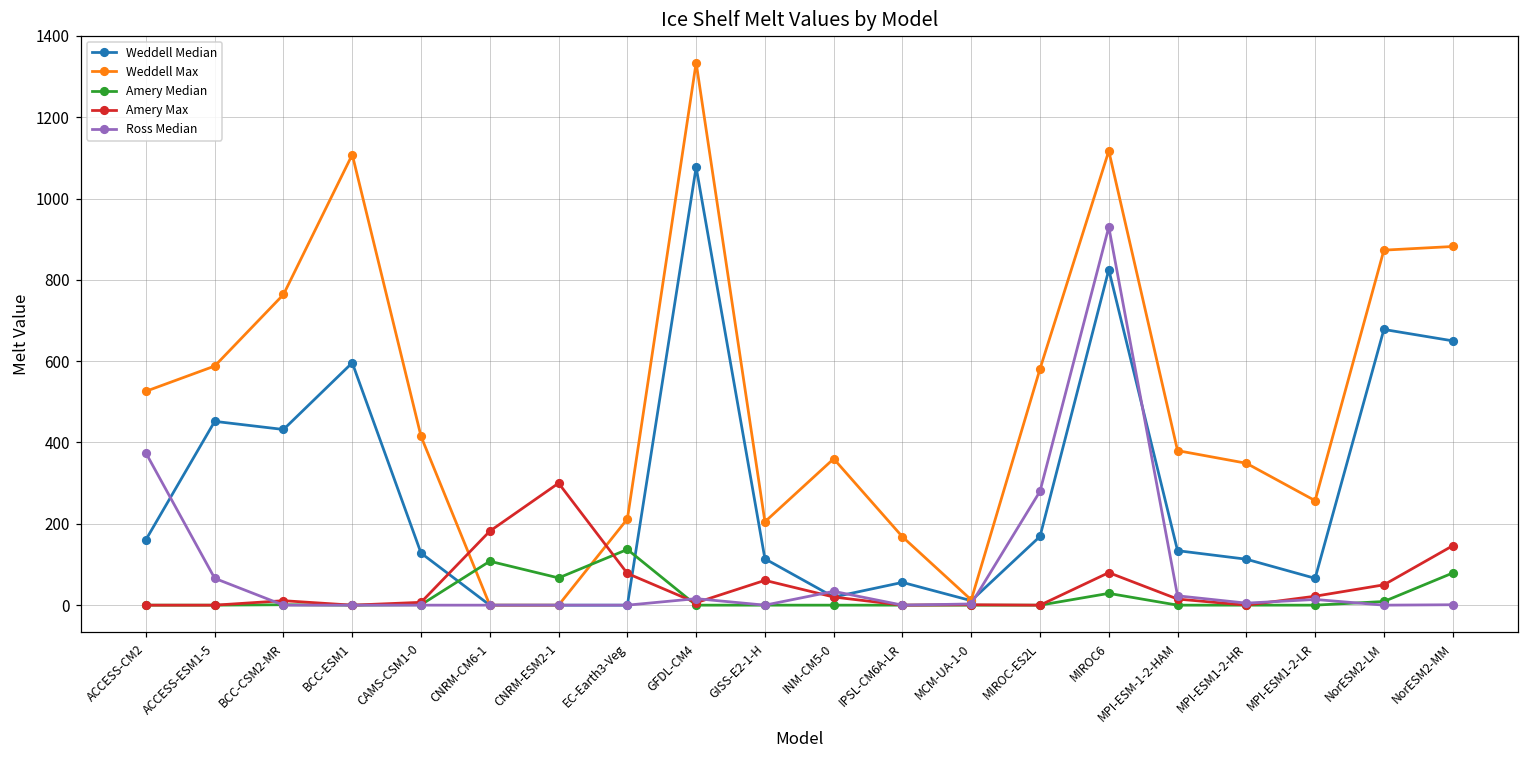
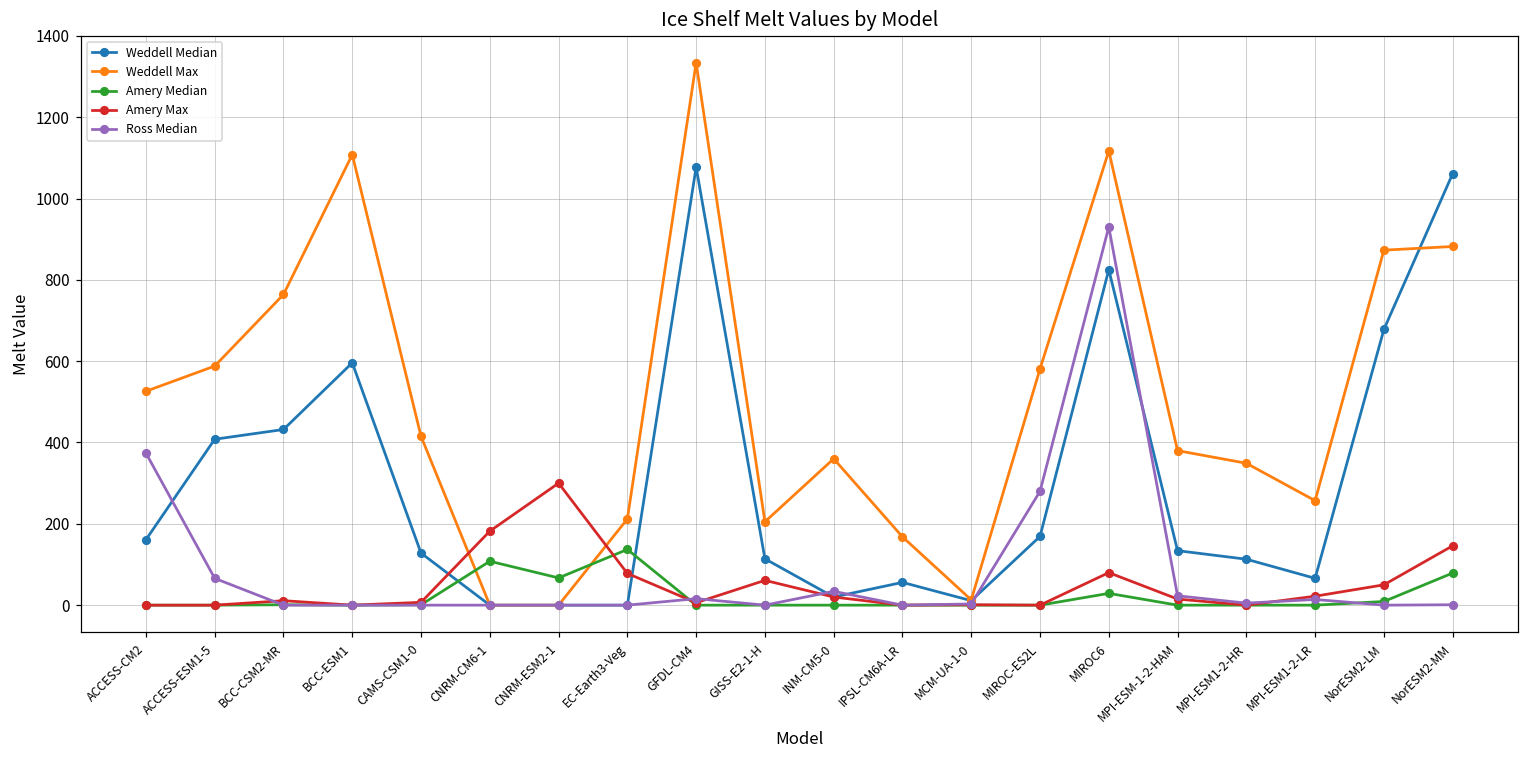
Weddell Median, ACCESS-ESM1-5: 450 -> 410
Weddell Median, NorESM2-MM: 650 -> 1060
